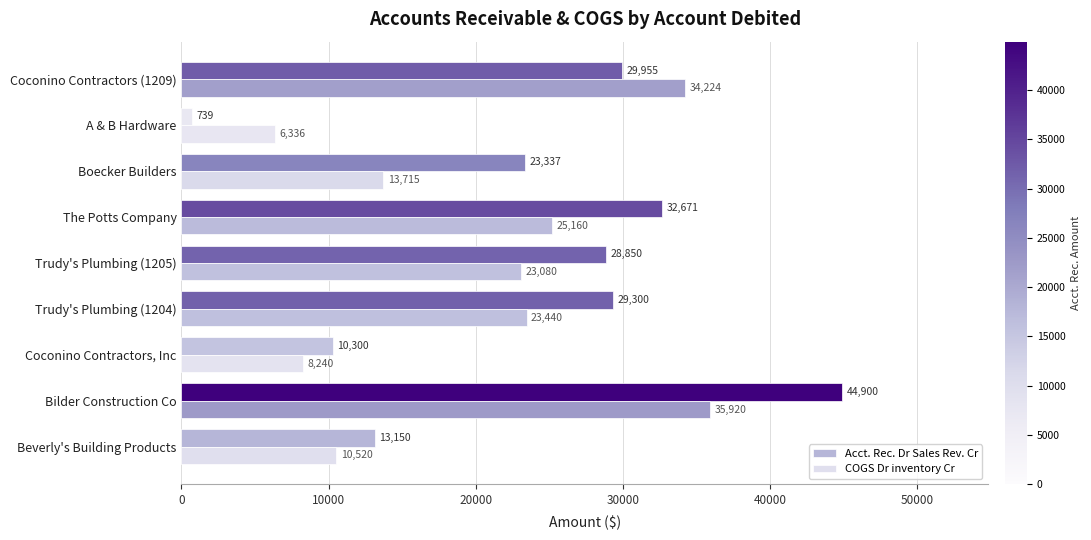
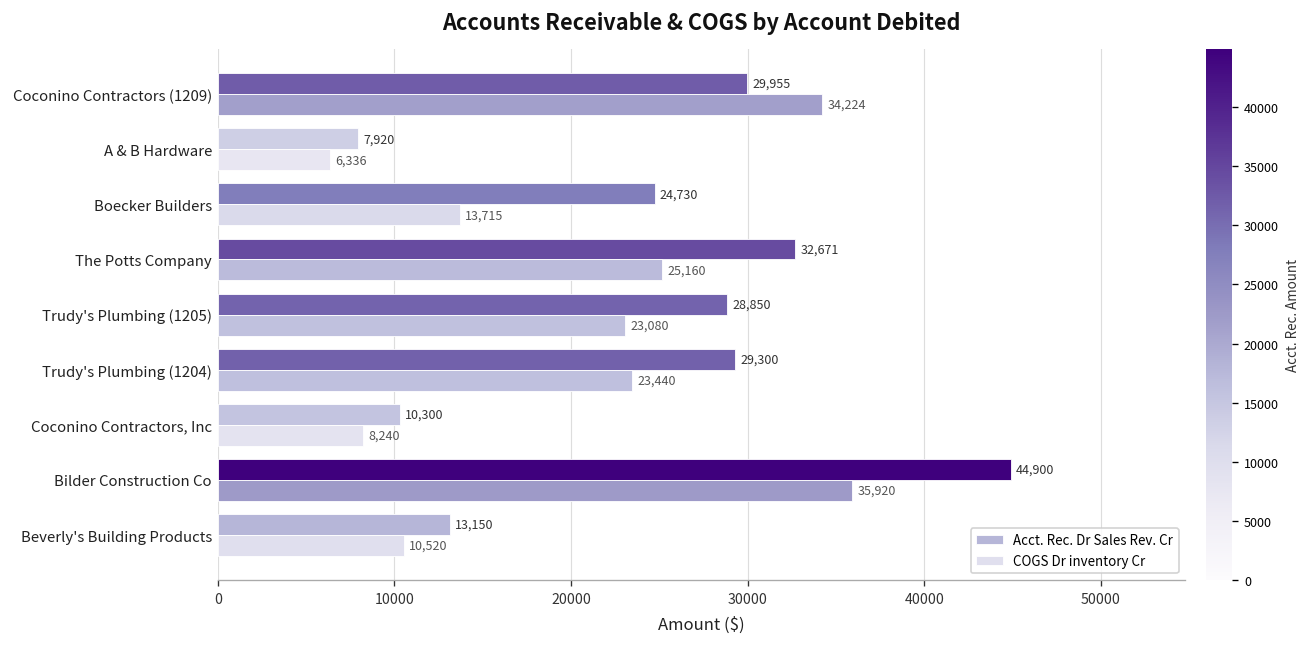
Acct. Rec. Dr Sales Rev. Cr, A & B Hardware: 739 -> 7,920
Acct. Rec. Dr Sales Rev. Cr, Boecker Builders: 23,337 -> 24,730
